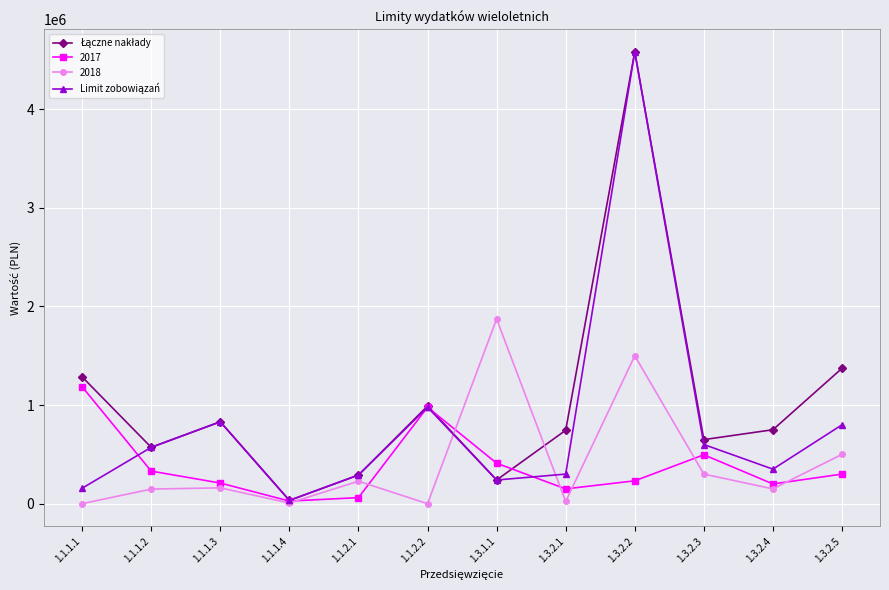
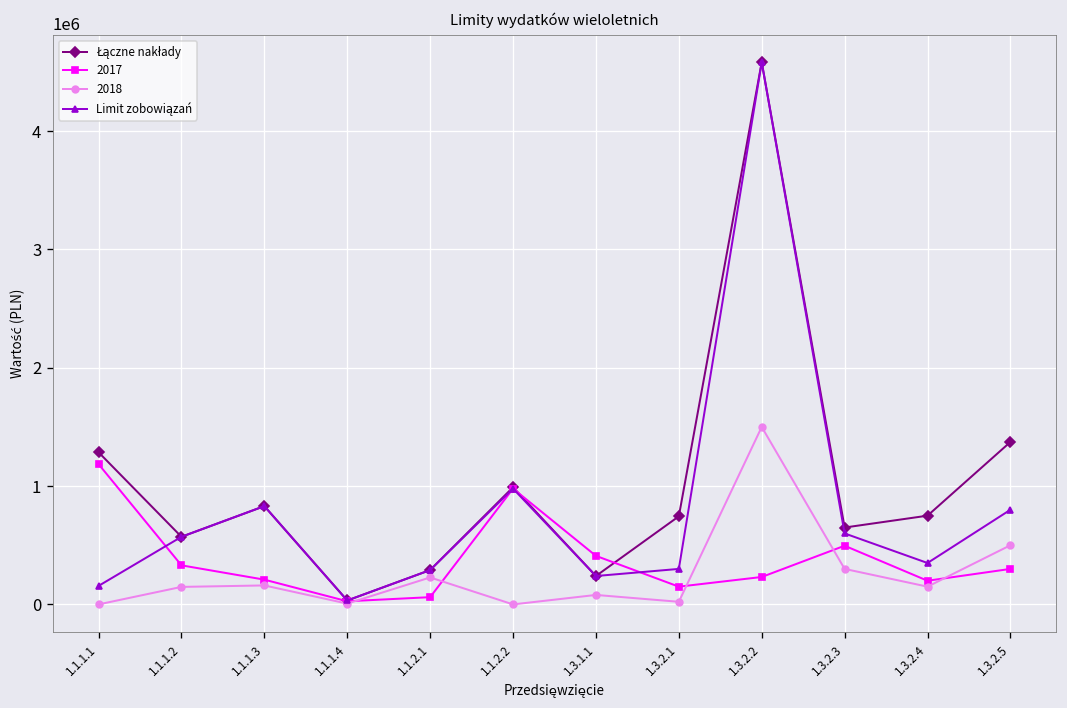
2018, 1.3.1.1: 1900000 -> 100000
